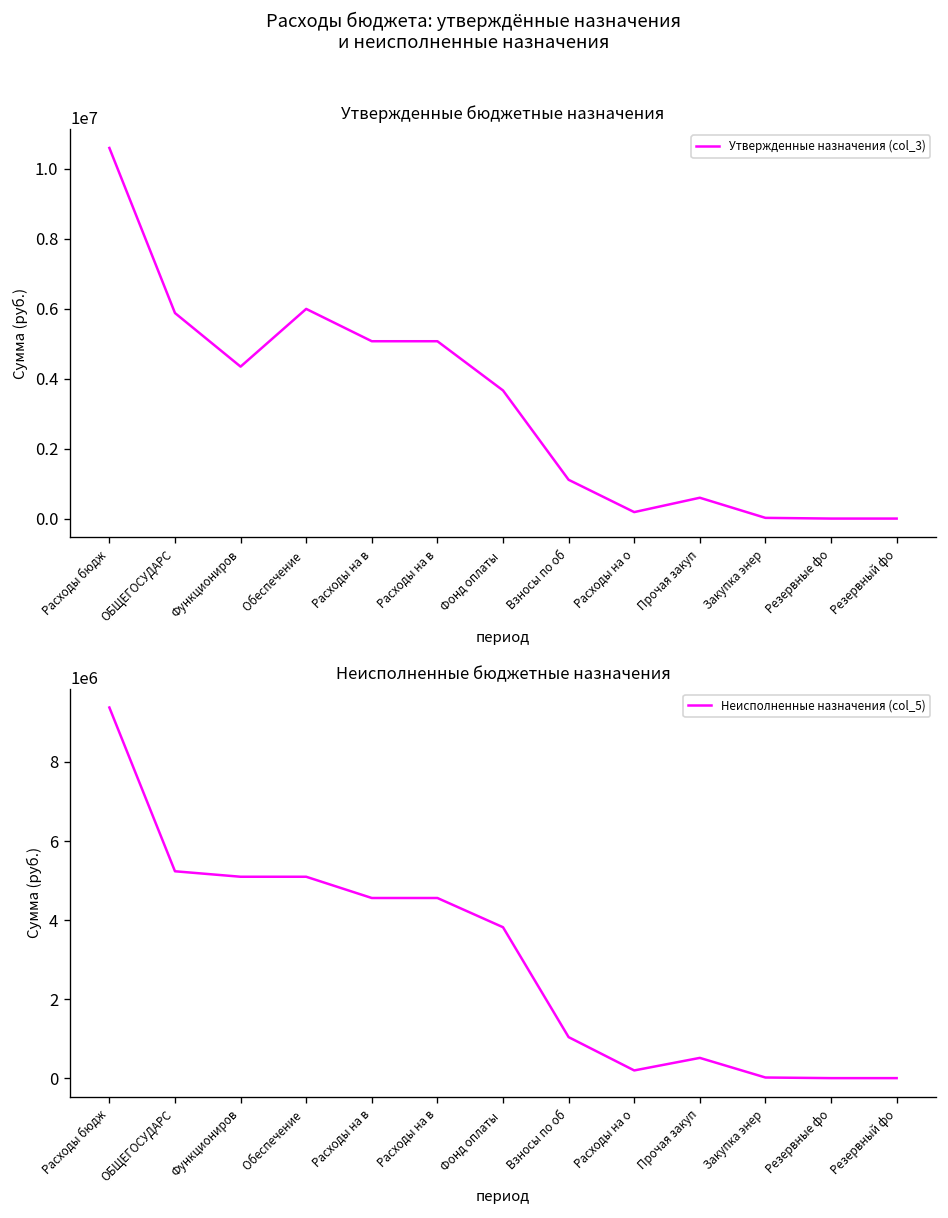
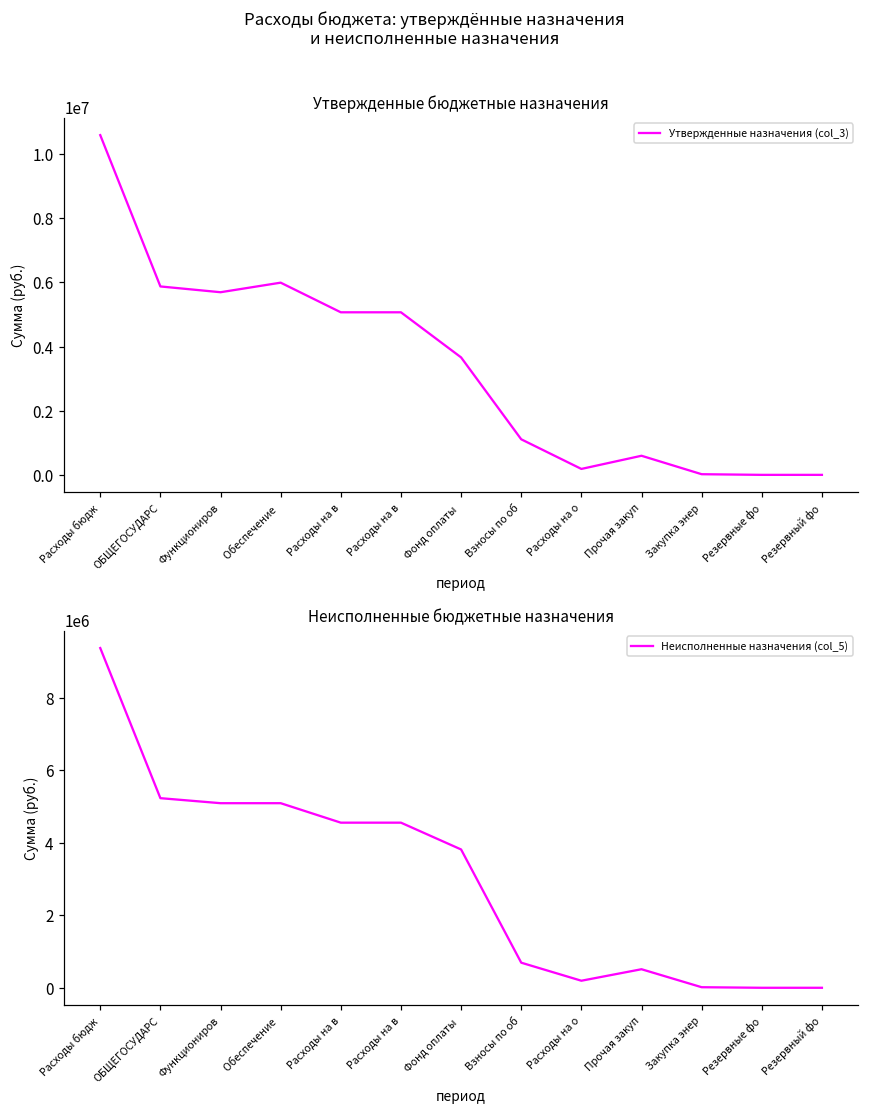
Утвержденные бюджетные назначения, Функциониров: 4300000 -> 5700000
Неисполненные бюджетные назначения, Взносы по об: 1000000 -> 700000
